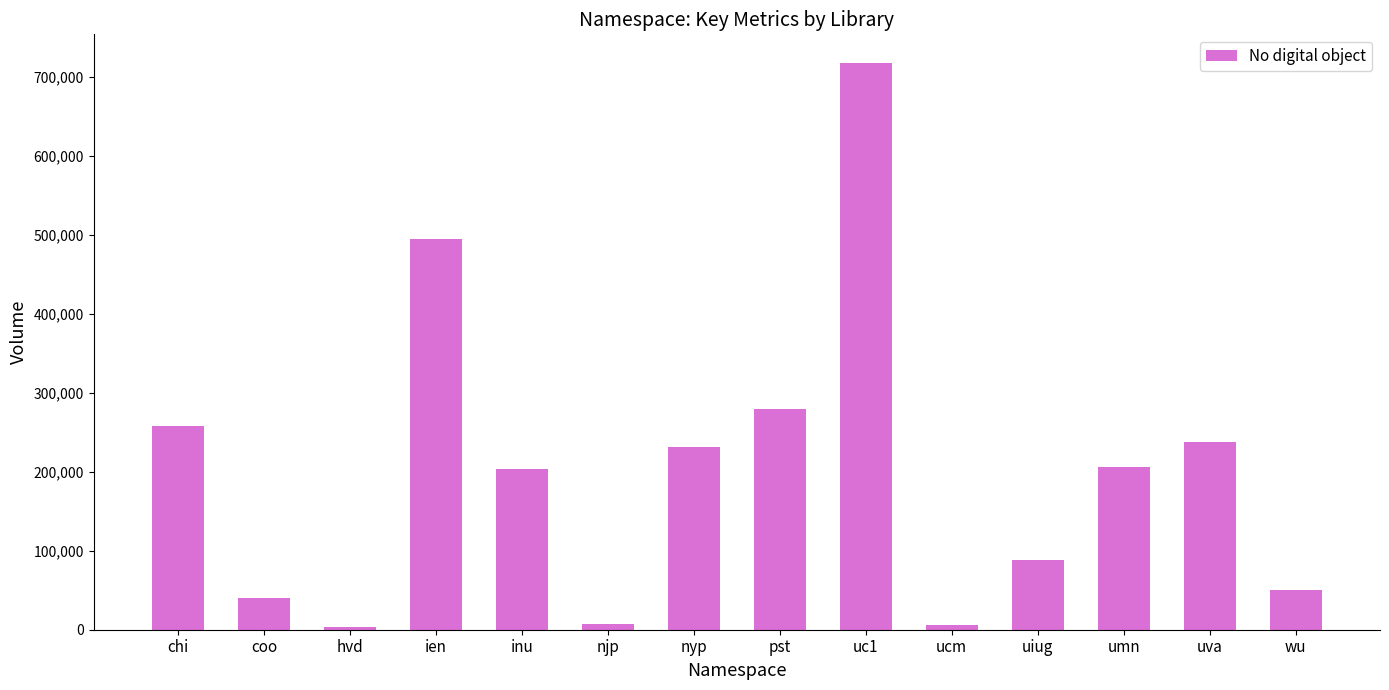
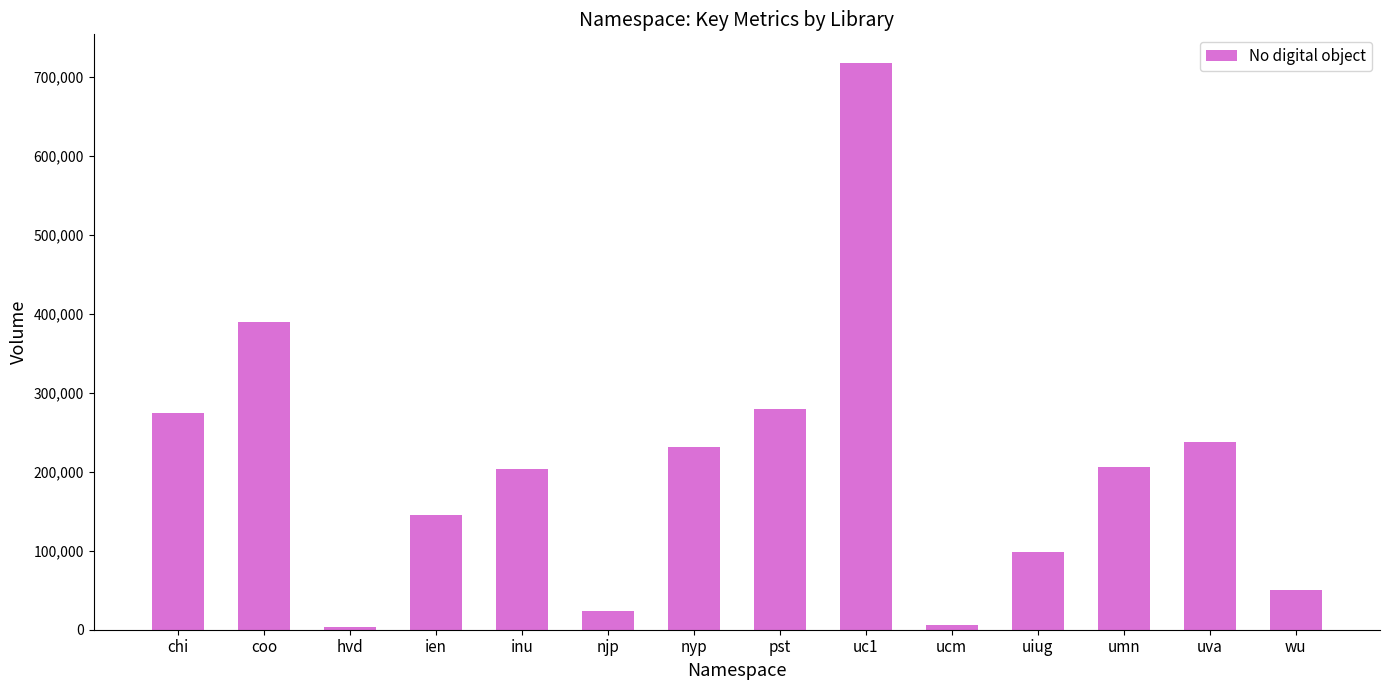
chi: 260,000 -> 270,000
coo: 40,000 -> 390,000
ien: 490,000 -> 140,000
njp: 10,000 -> 20,000
uiug: 90,000 -> 100,000
